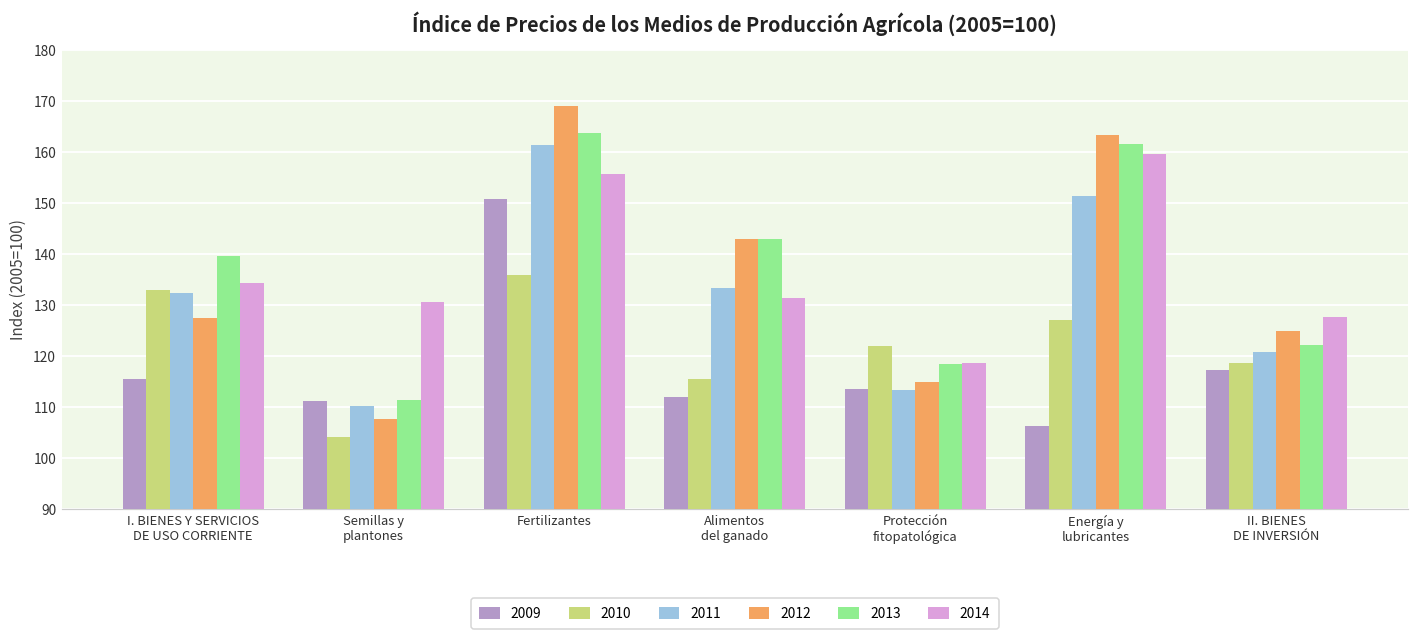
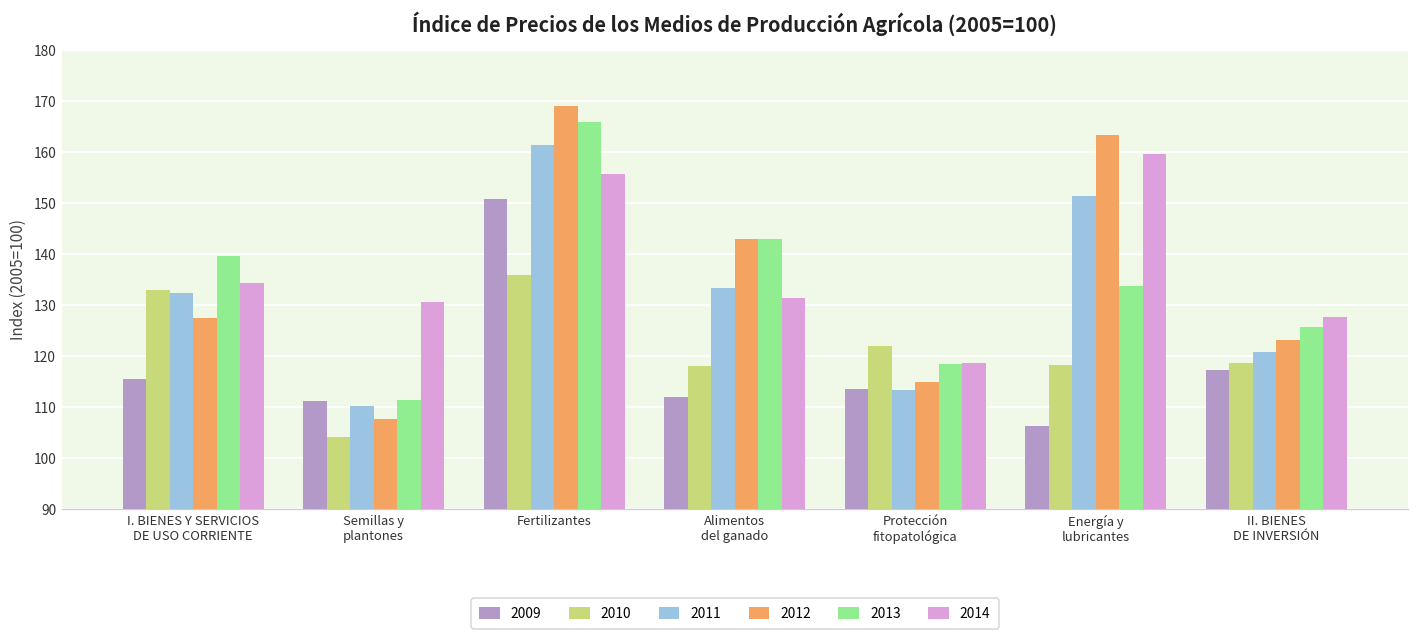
2013, Fertilizantes: 164 -> 166
2010, Alimentos del ganado: 116 -> 118
2010, Energía y lubricantes: 127 -> 118
2013, Energía y lubricantes: 162 -> 134
2012, II. BIENES DE INVERSIÓN: 125 -> 123
2013, II. BIENES DE INVERSIÓN: 122 -> 126
